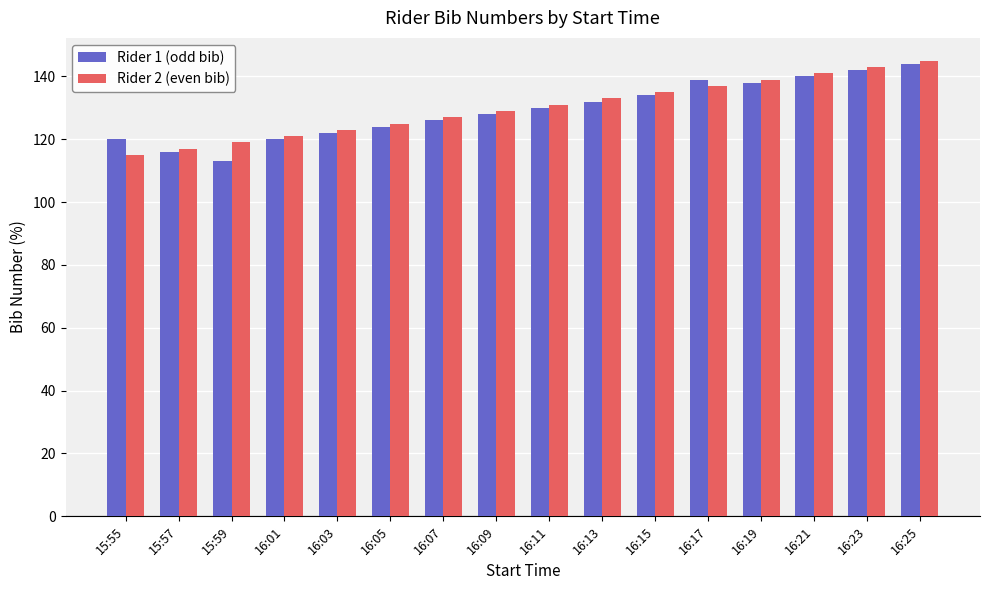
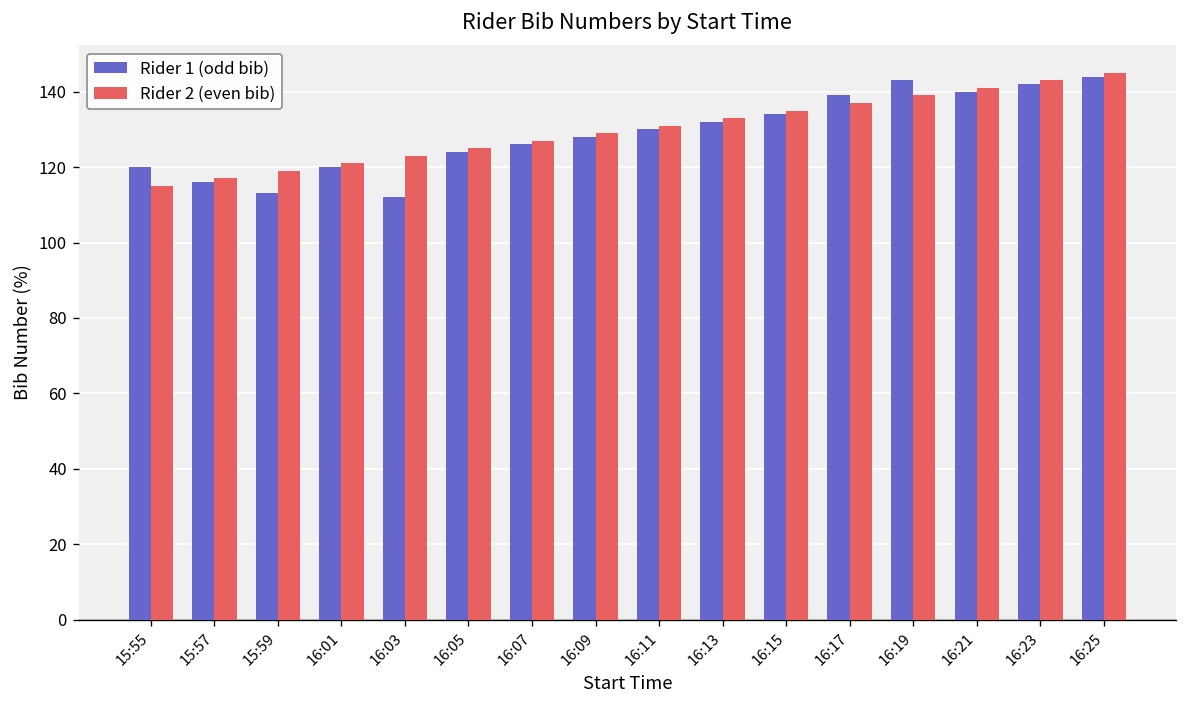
Rider 1 (odd bib), 16:03: 122 -> 112
Rider 1 (odd bib), 16:19: 138 -> 143
